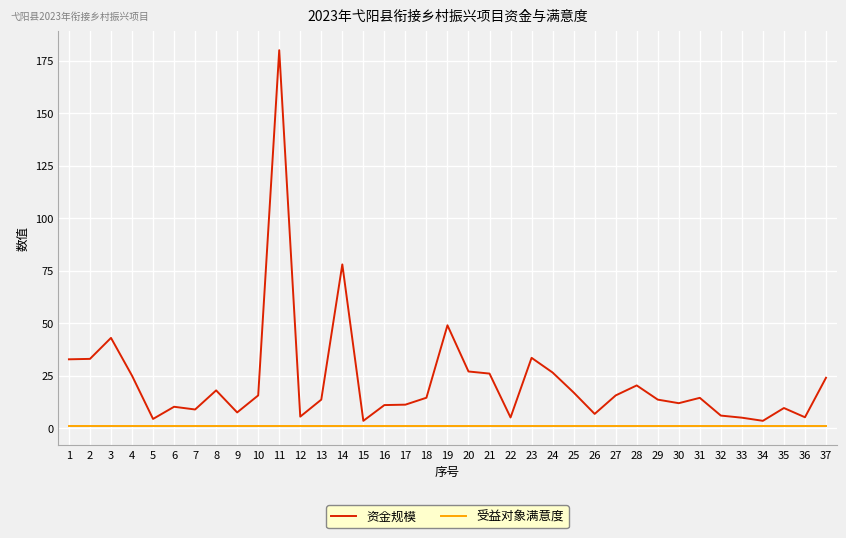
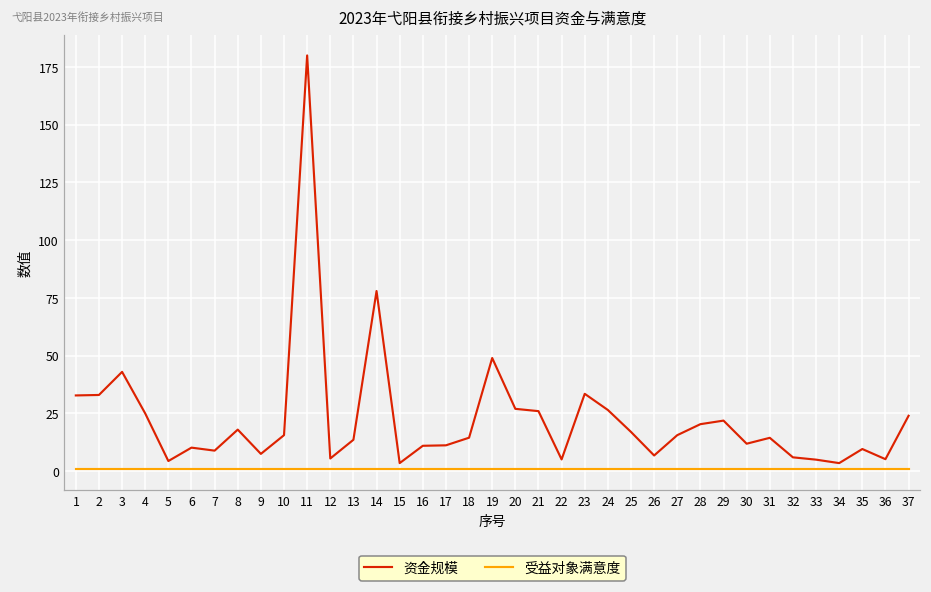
资金规模, 29: 14 -> 22
